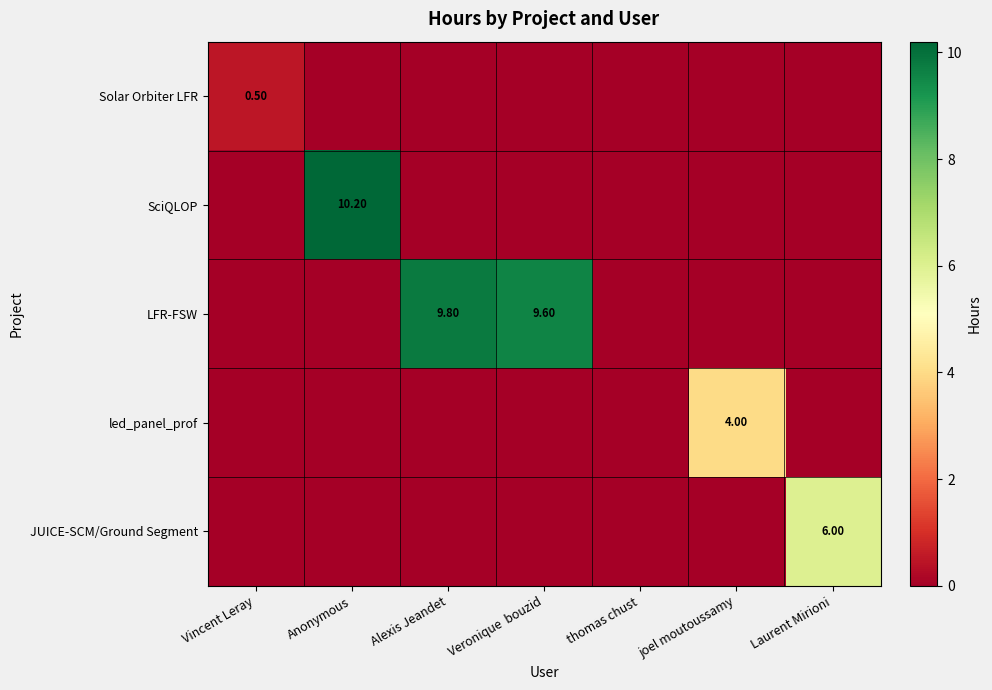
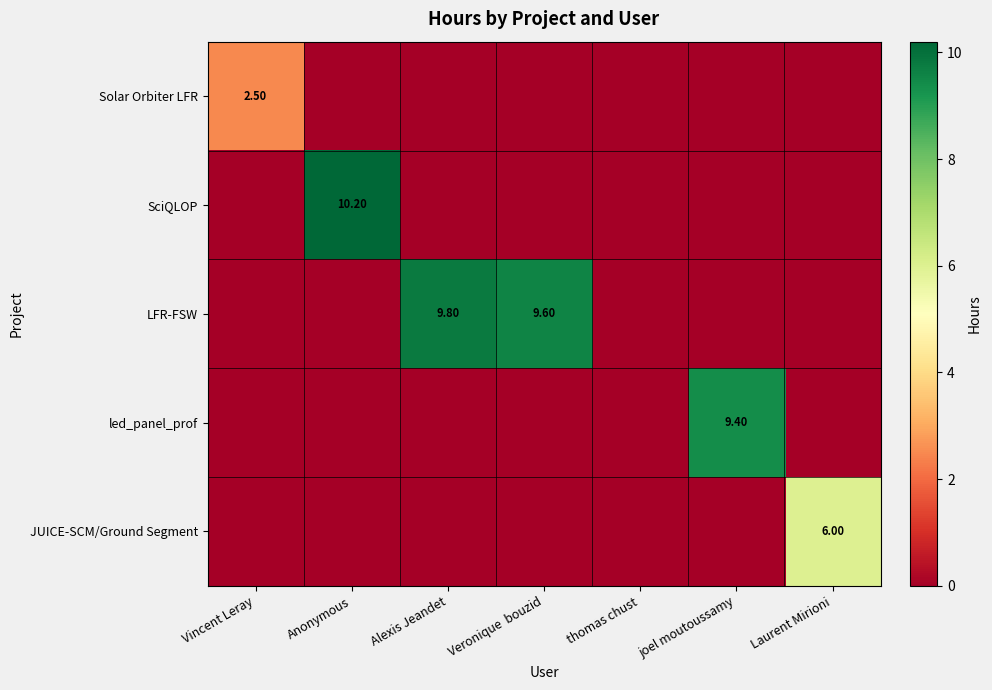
Solar Orbiter LFR, Vincent Leray: 0.50 -> 2.50
led_panel_prof, joel moutoussamy: 4.00 -> 9.40
